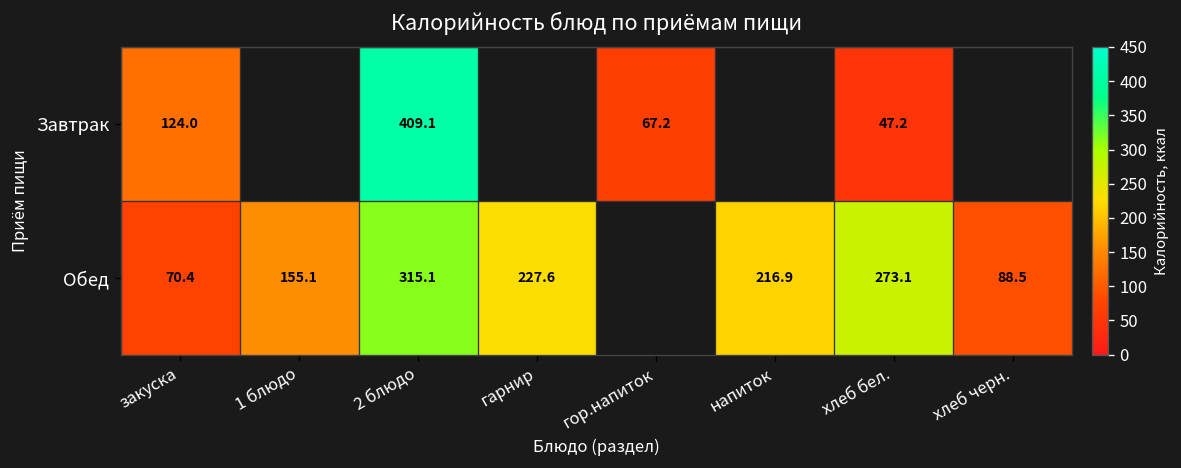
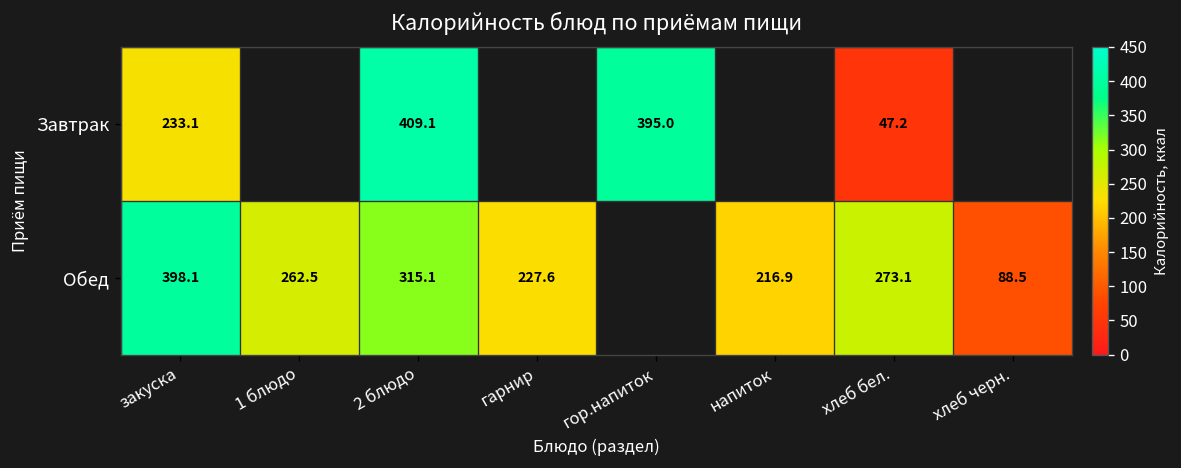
Завтрак, закуска: 124.0 -> 233.1
Завтрак, гор.напиток: 67.2 -> 395.0
Обед, закуска: 70.4 -> 398.1
Обед, 1 блюдо: 155.1 -> 262.5
